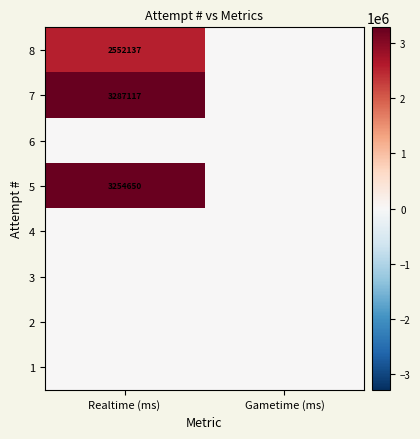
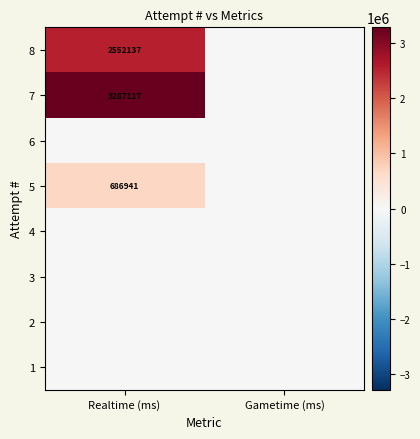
5, Realtime (ms): 3254650 -> 686941
